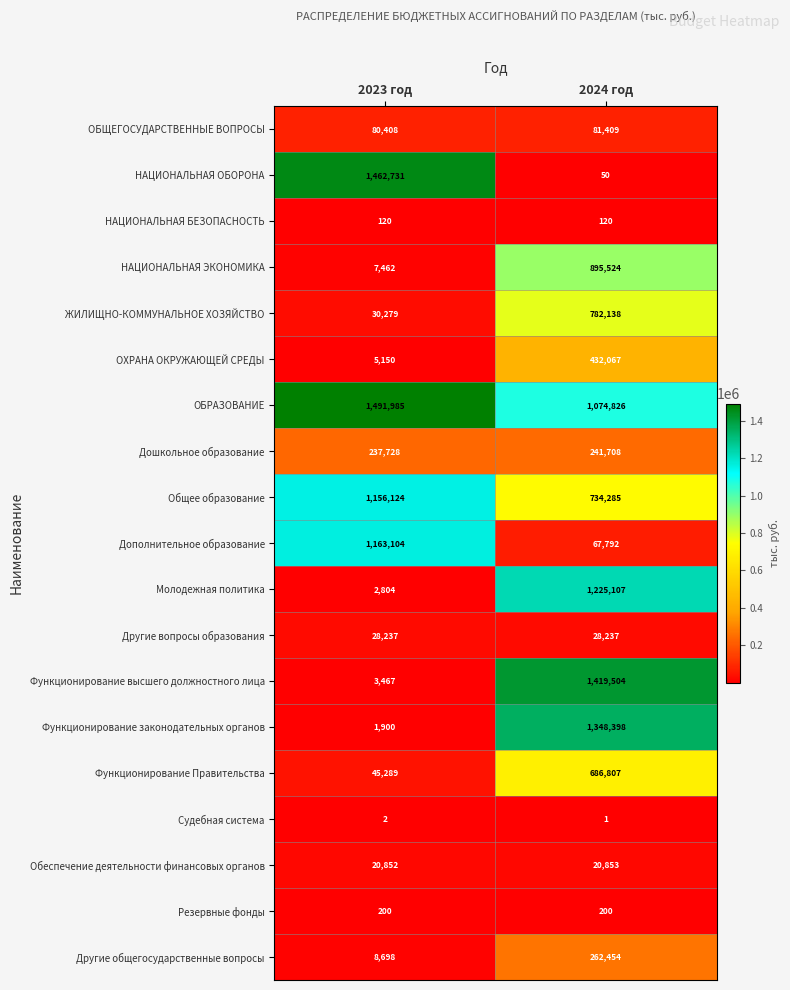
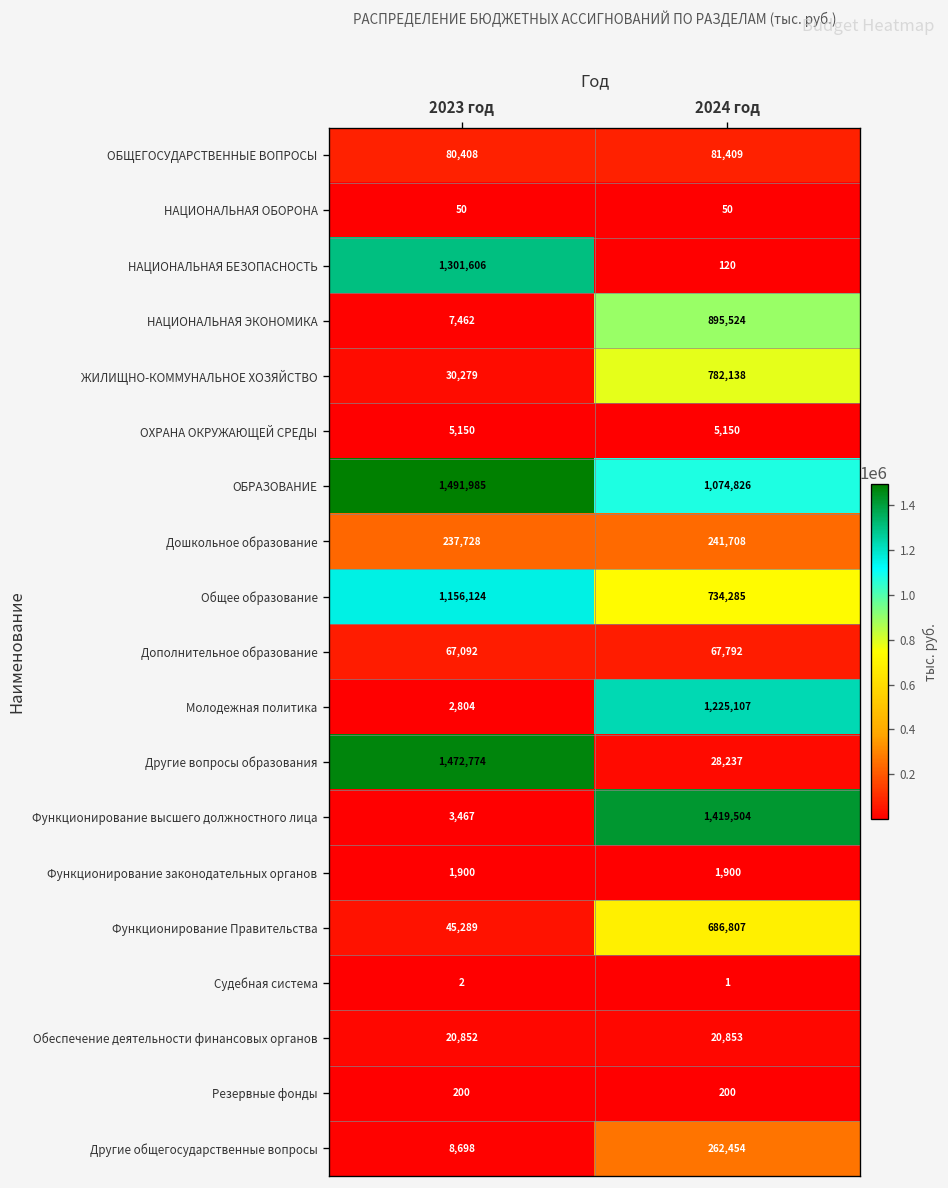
НАЦИОНАЛЬНАЯ ОБОРОНА, 2023 год: 1,462,731 -> 50
НАЦИОНАЛЬНАЯ БЕЗОПАСНОСТЬ, 2023 год: 120 -> 1,301,606
ОХРАНА ОКРУЖАЮЩЕЙ СРЕДЫ, 2024 год: 432,067 -> 5,150
Дополнительное образование, 2023 год: 1,163,104 -> 67,092
Другие вопросы образования, 2023 год: 28,237 -> 1,472,774
Функционирование законодательных органов, 2024 год: 1,348,398 -> 1,900
